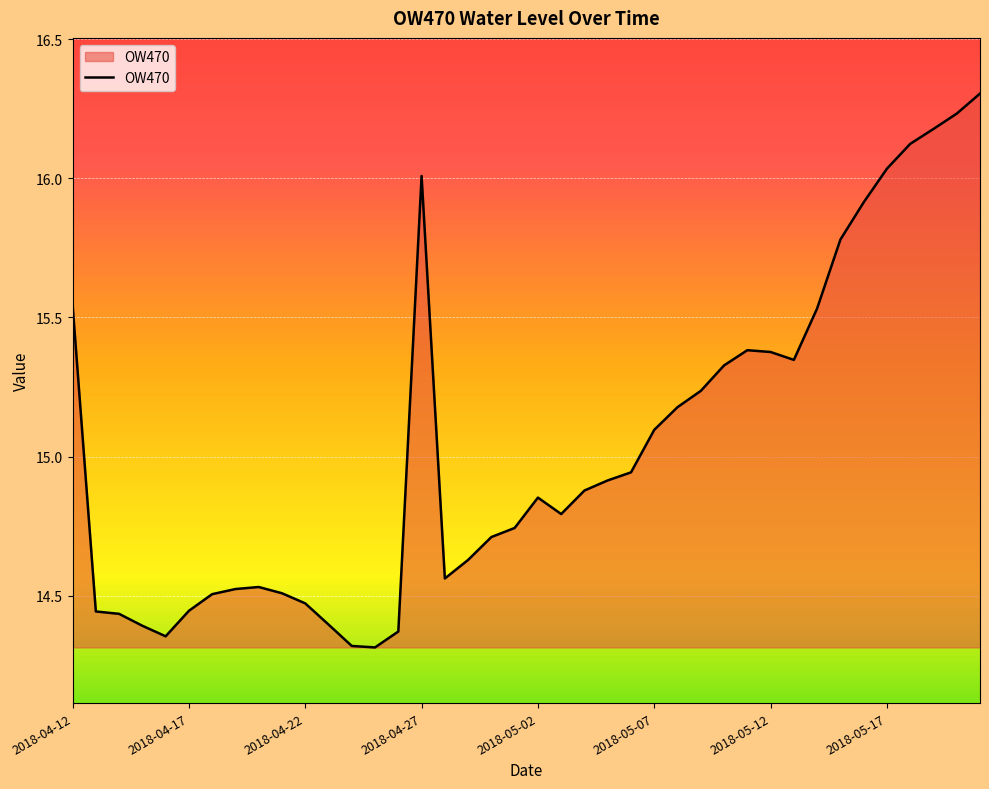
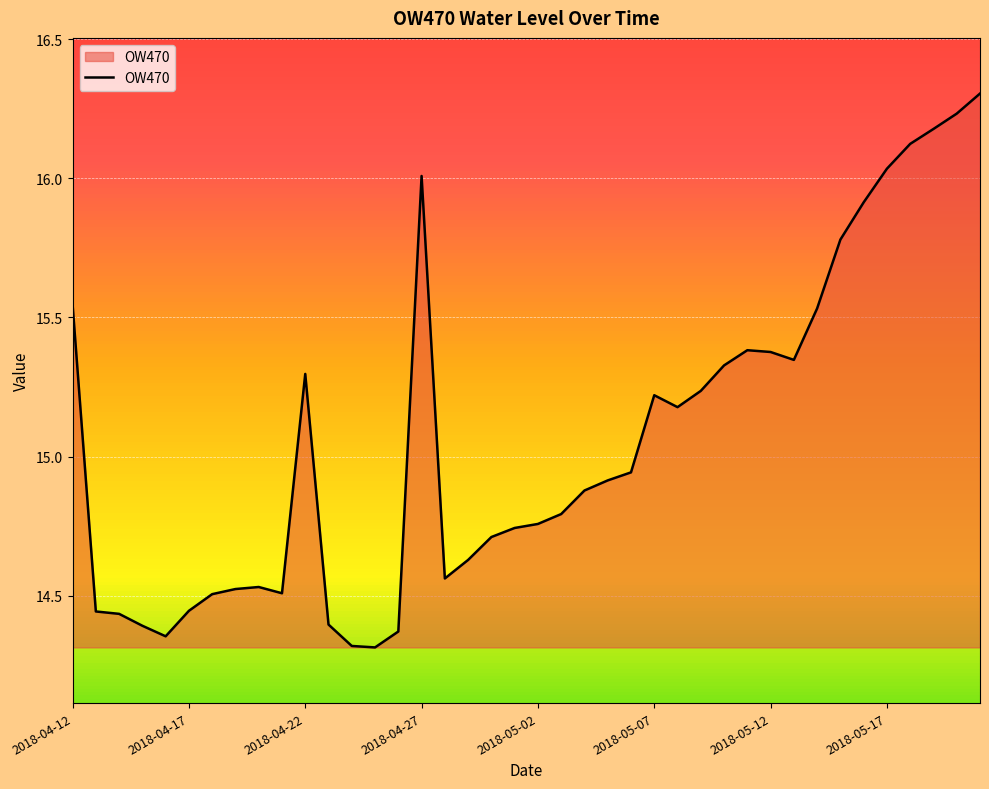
2018-04-22: 14.47 -> 15.30
2018-05-02: 14.85 -> 14.76
2018-05-07: 15.10 -> 15.22
